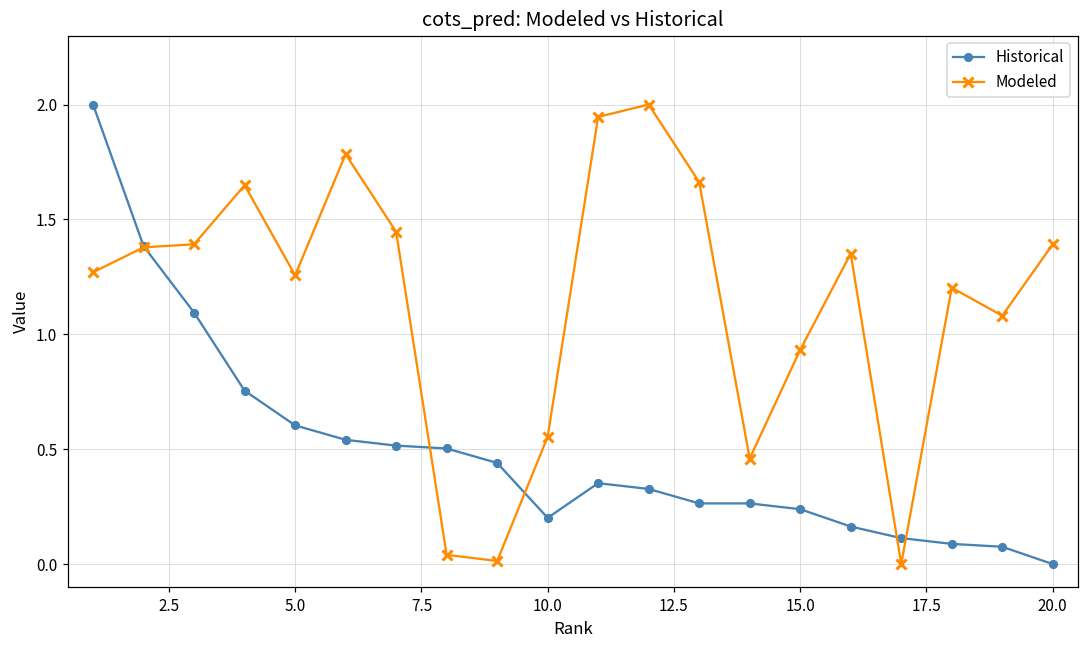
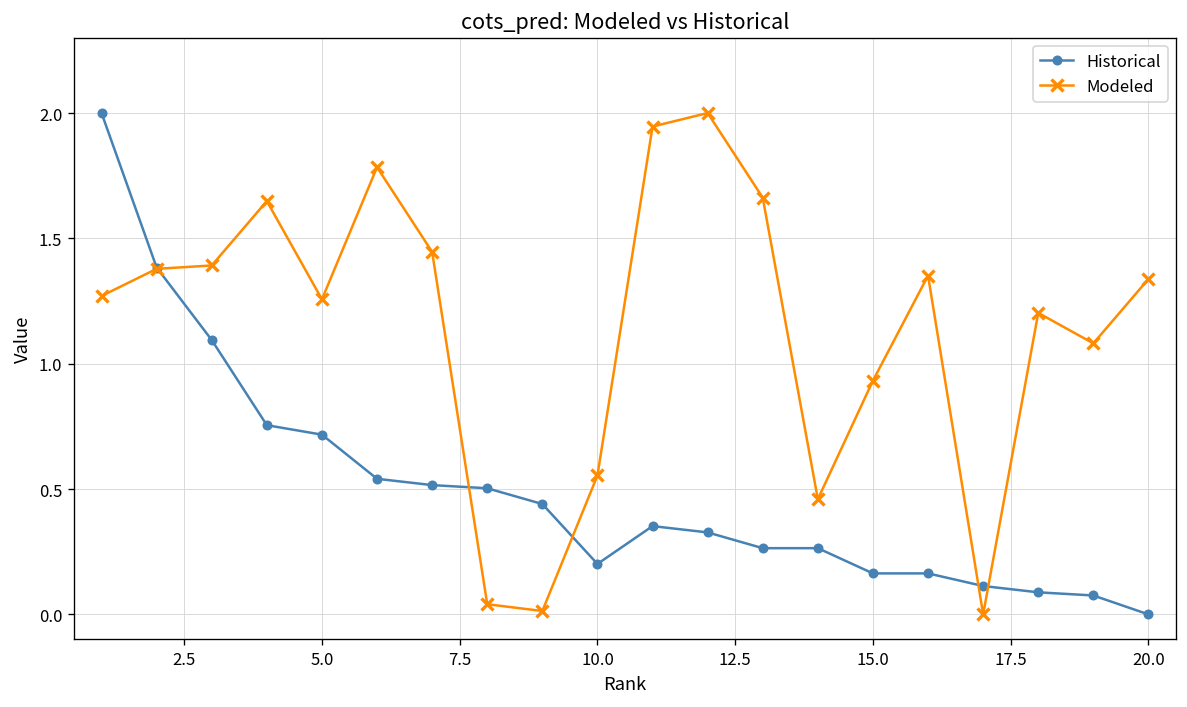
Historical, 5.0: 0.60 -> 0.72
Historical, 15.0: 0.24 -> 0.16
Modeled, 20.0: 1.39 -> 1.34
